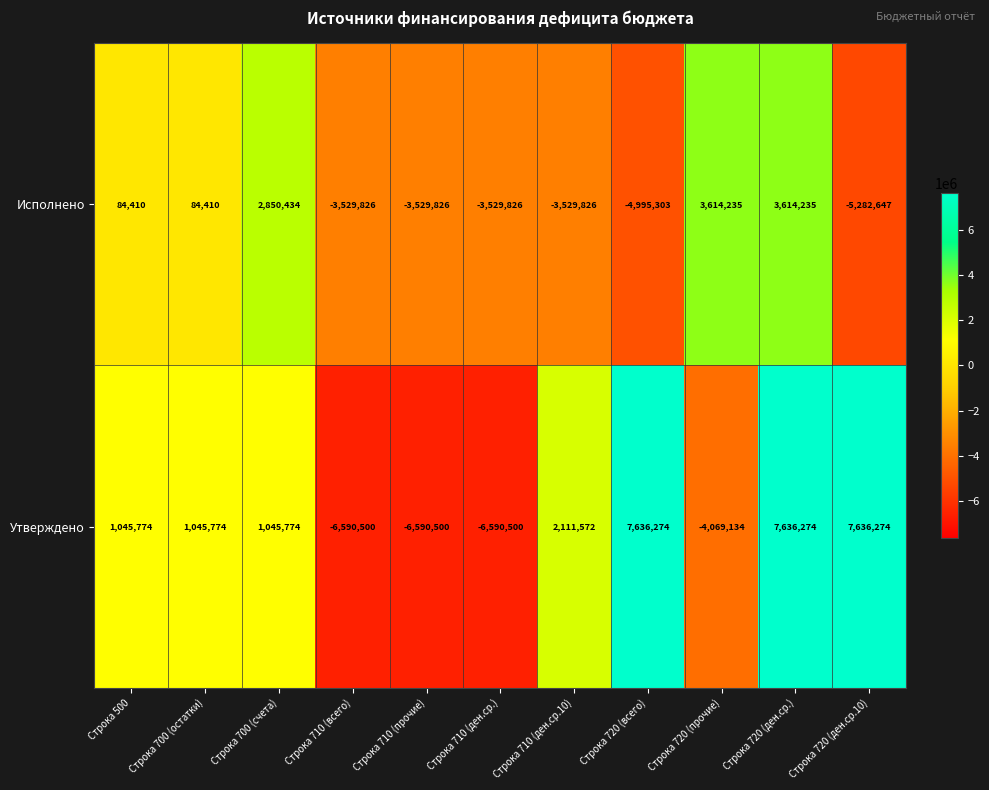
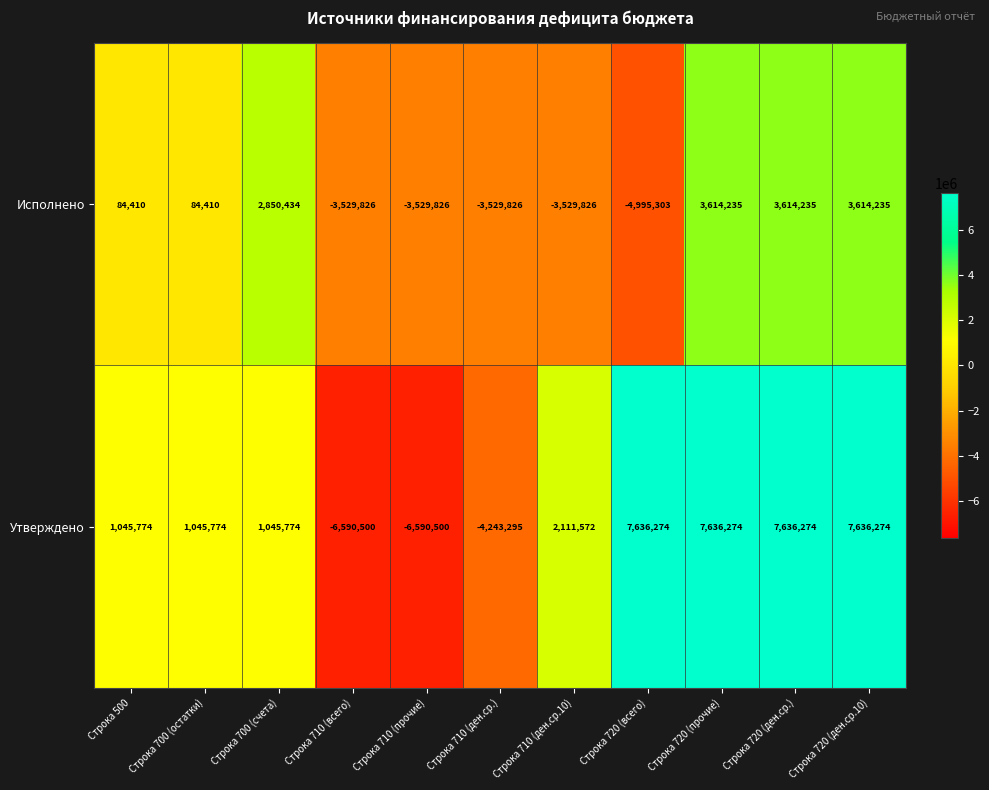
Исполнено, Строка 720 (ден.ср.10): -5,282,647 -> 3,614,235
Утверждено, Строка 710 (ден.ср.): -6,590,500 -> -4,243,295
Утверждено, Строка 720 (прочие): -4,069,134 -> 7,636,274
